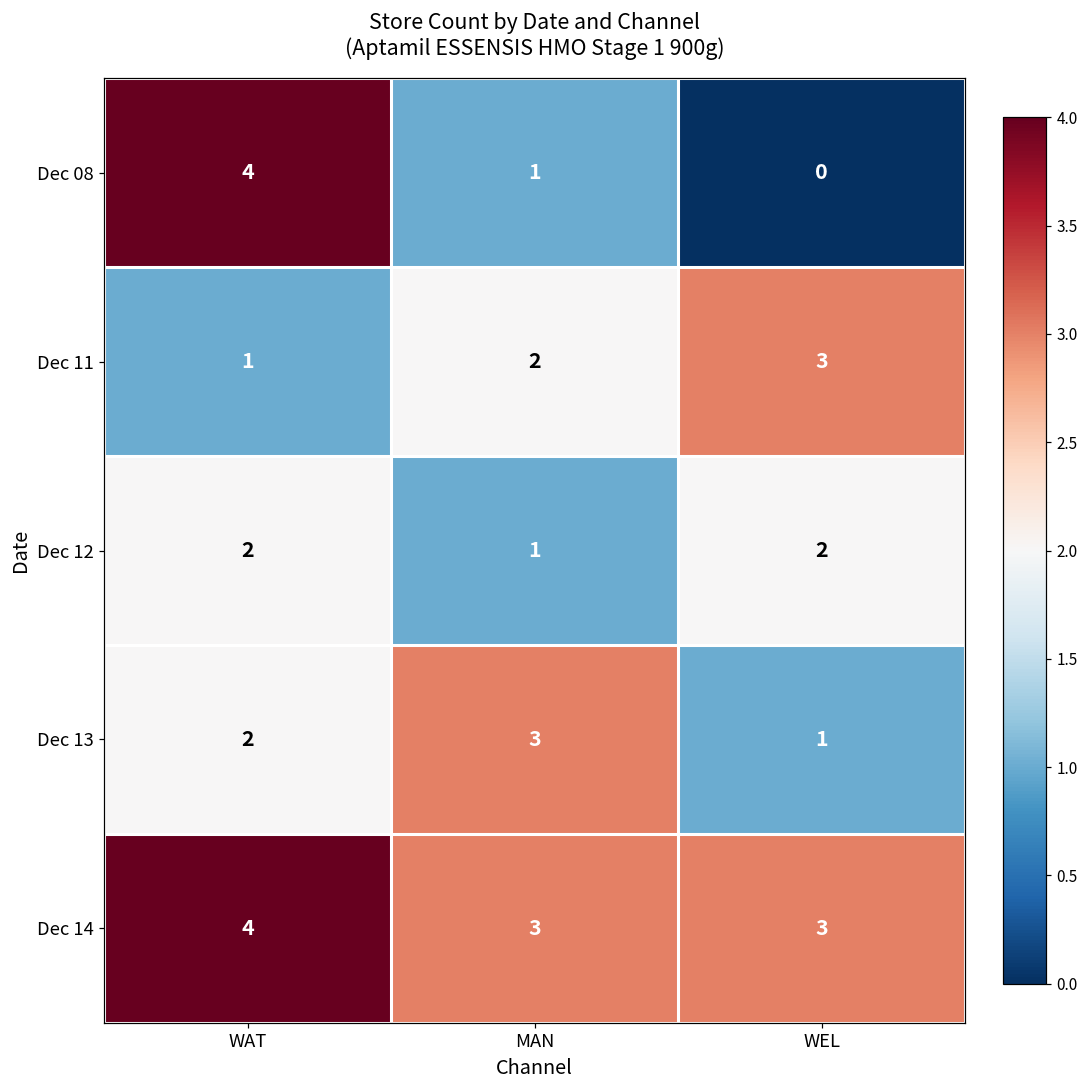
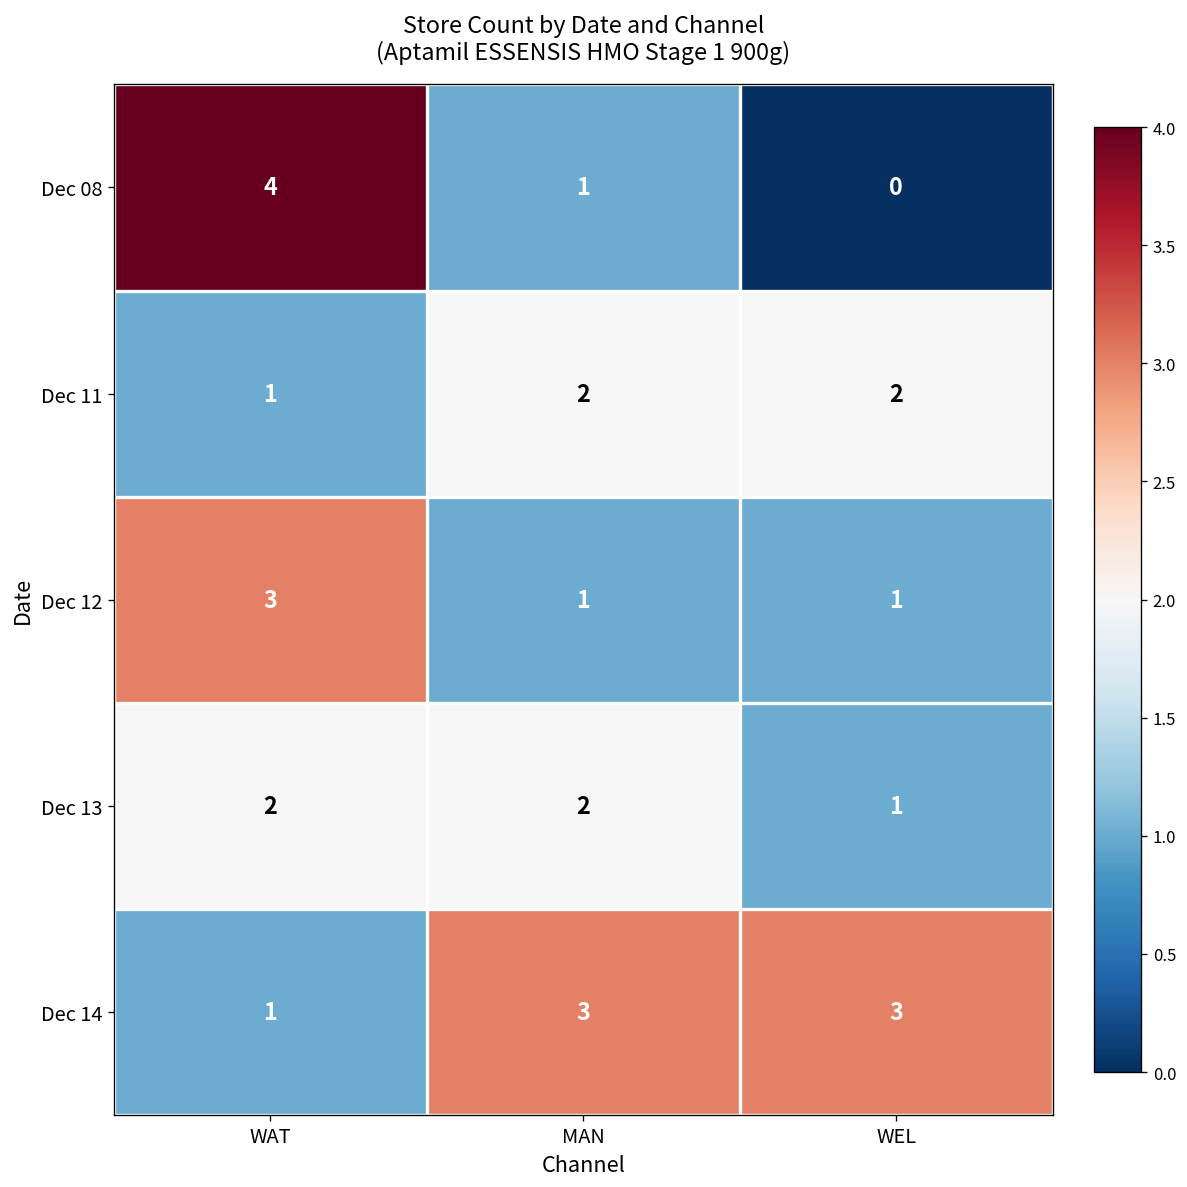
Dec 11, WEL: 3 -> 2
Dec 12, WAT: 2 -> 3
Dec 12, WEL: 2 -> 1
Dec 13, MAN: 3 -> 2
Dec 14, WAT: 4 -> 1
